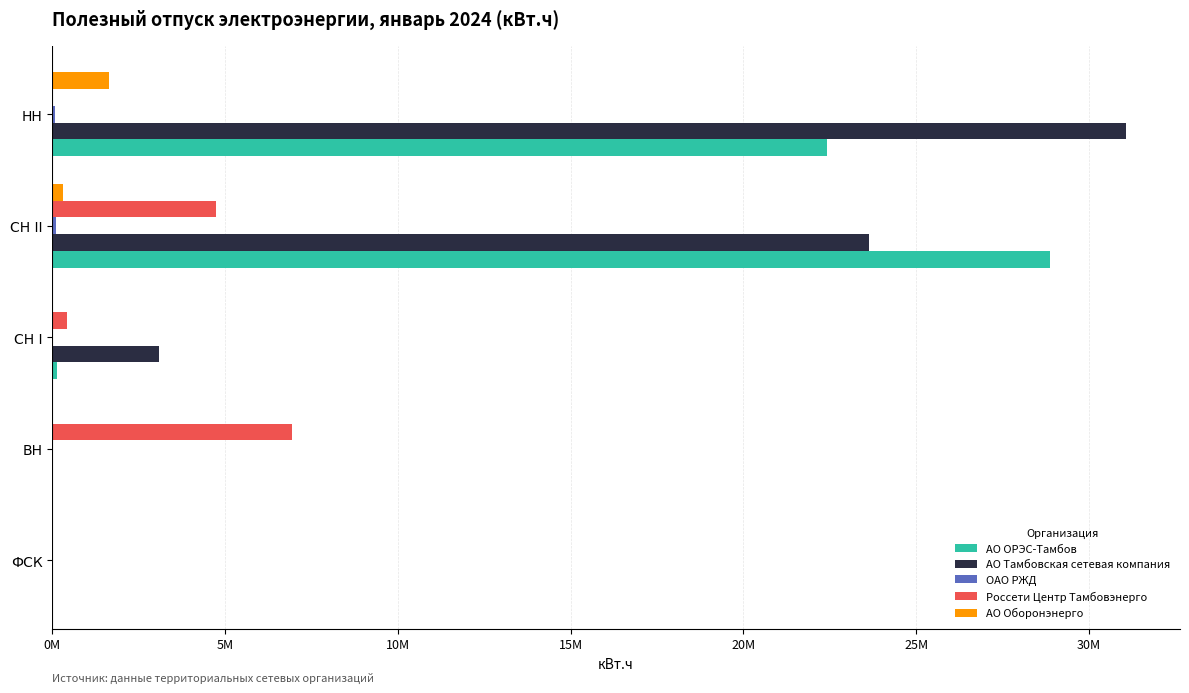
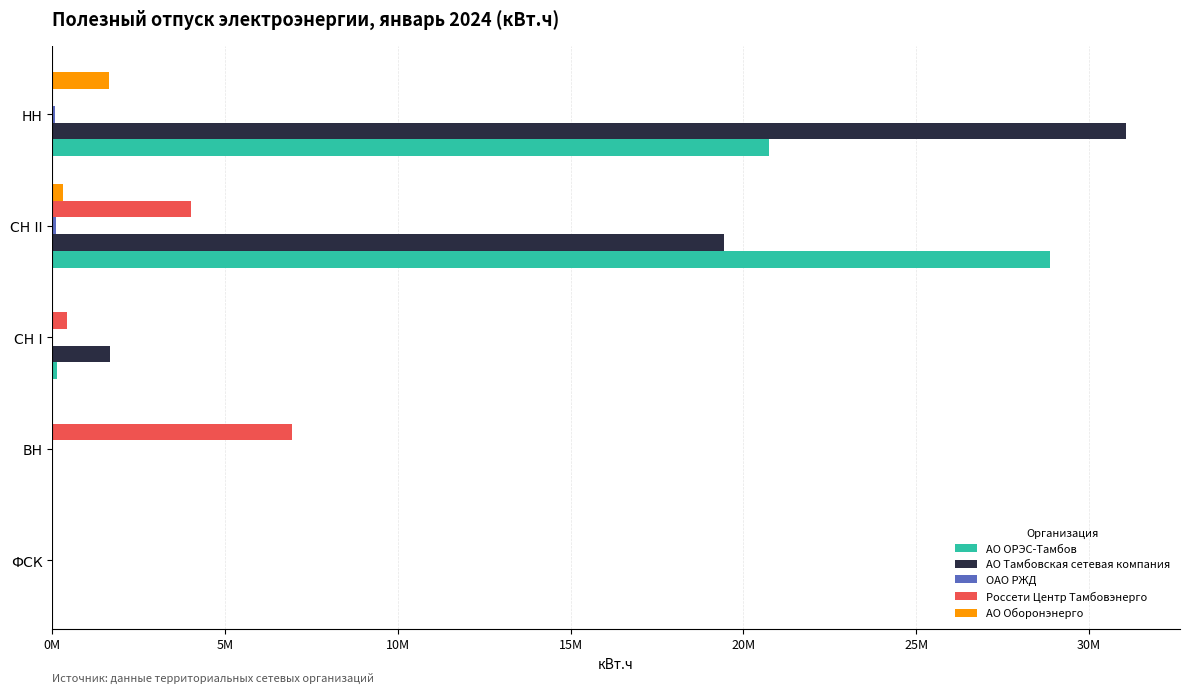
АО ОРЭС-Тамбов, НН: 22400000 -> 20700000
Россети Центр Тамбовэнерго, СН II: 4700000 -> 4000000
АО Тамбовская сетевая компания, СН II: 23600000 -> 19400000
АО Тамбовская сетевая компания, СН I: 3100000 -> 1700000
